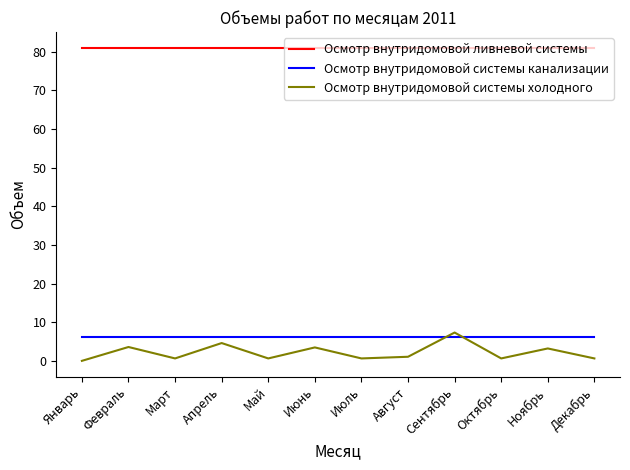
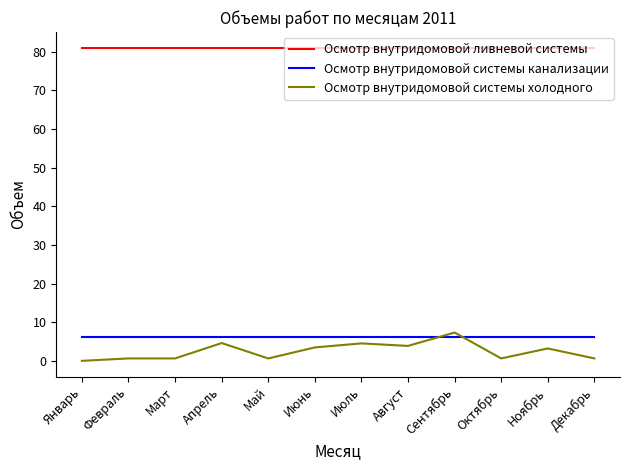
Осмотр внутридомовой системы холодного, Февраль: 4 -> 1
Осмотр внутридомовой системы холодного, Июль: 1 -> 5
Осмотр внутридомовой системы холодного, Август: 1 -> 4
